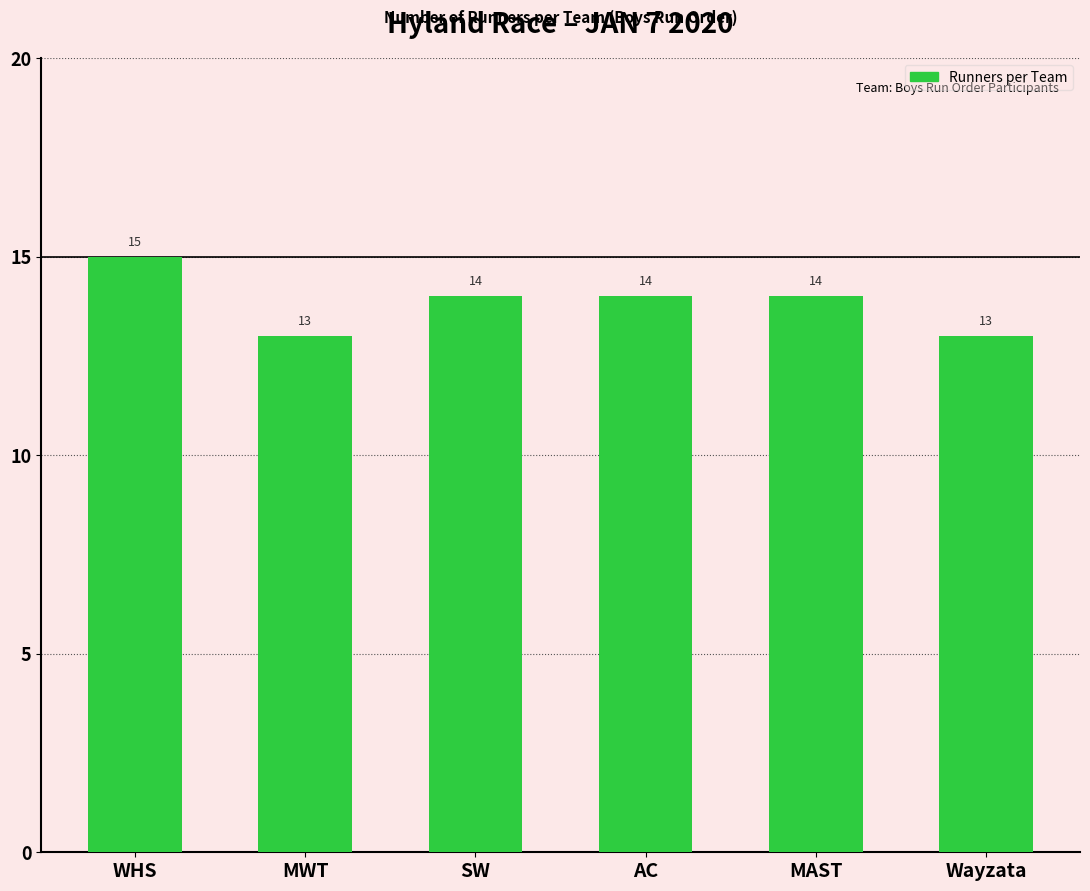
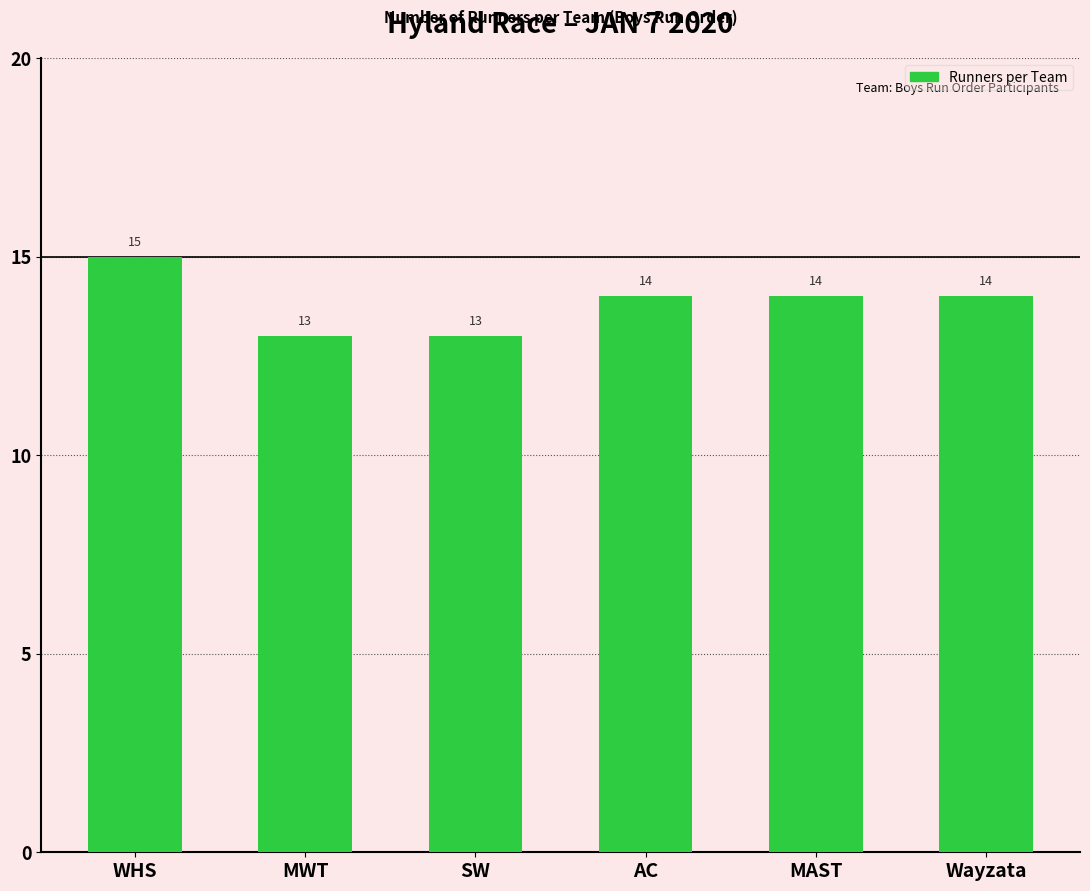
SW: 14 -> 13
Wayzata: 13 -> 14
